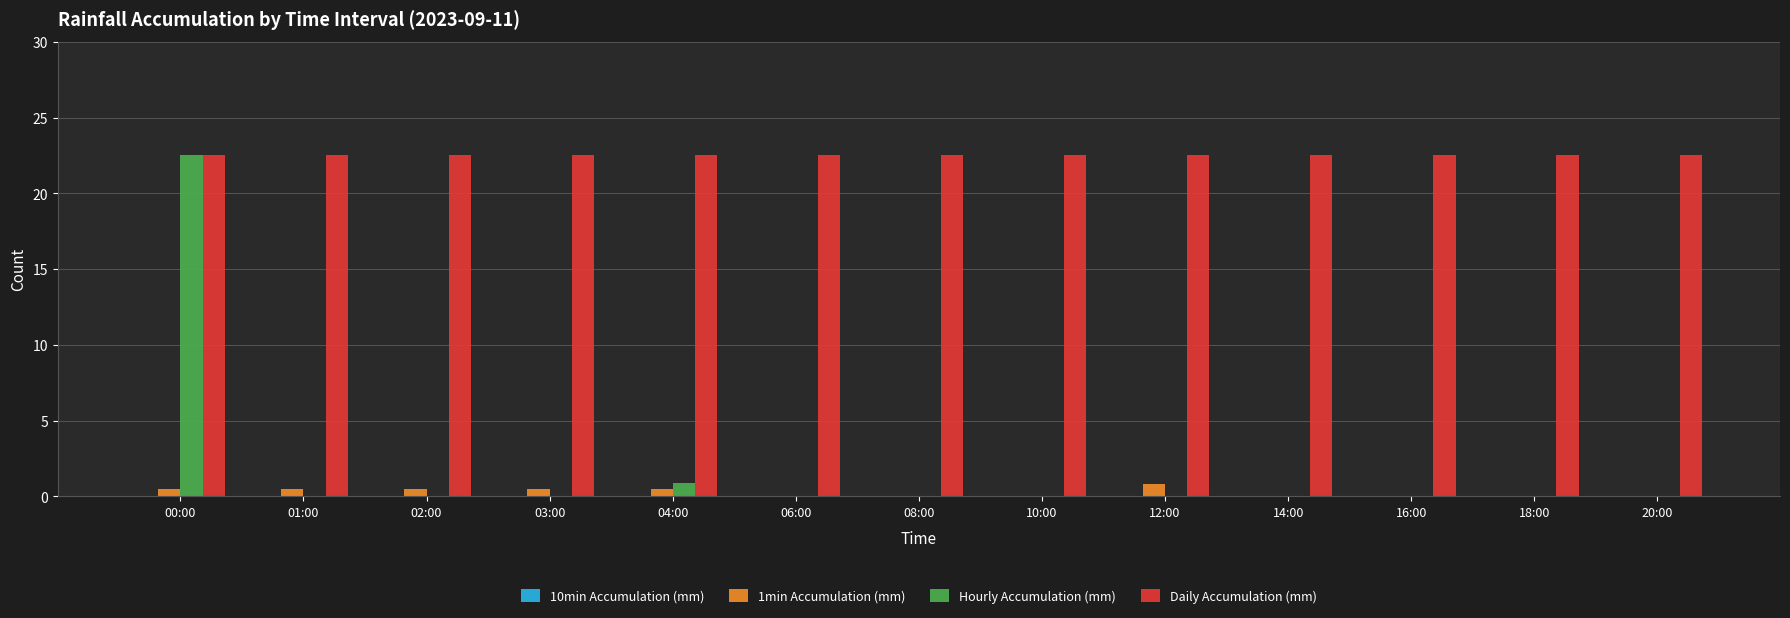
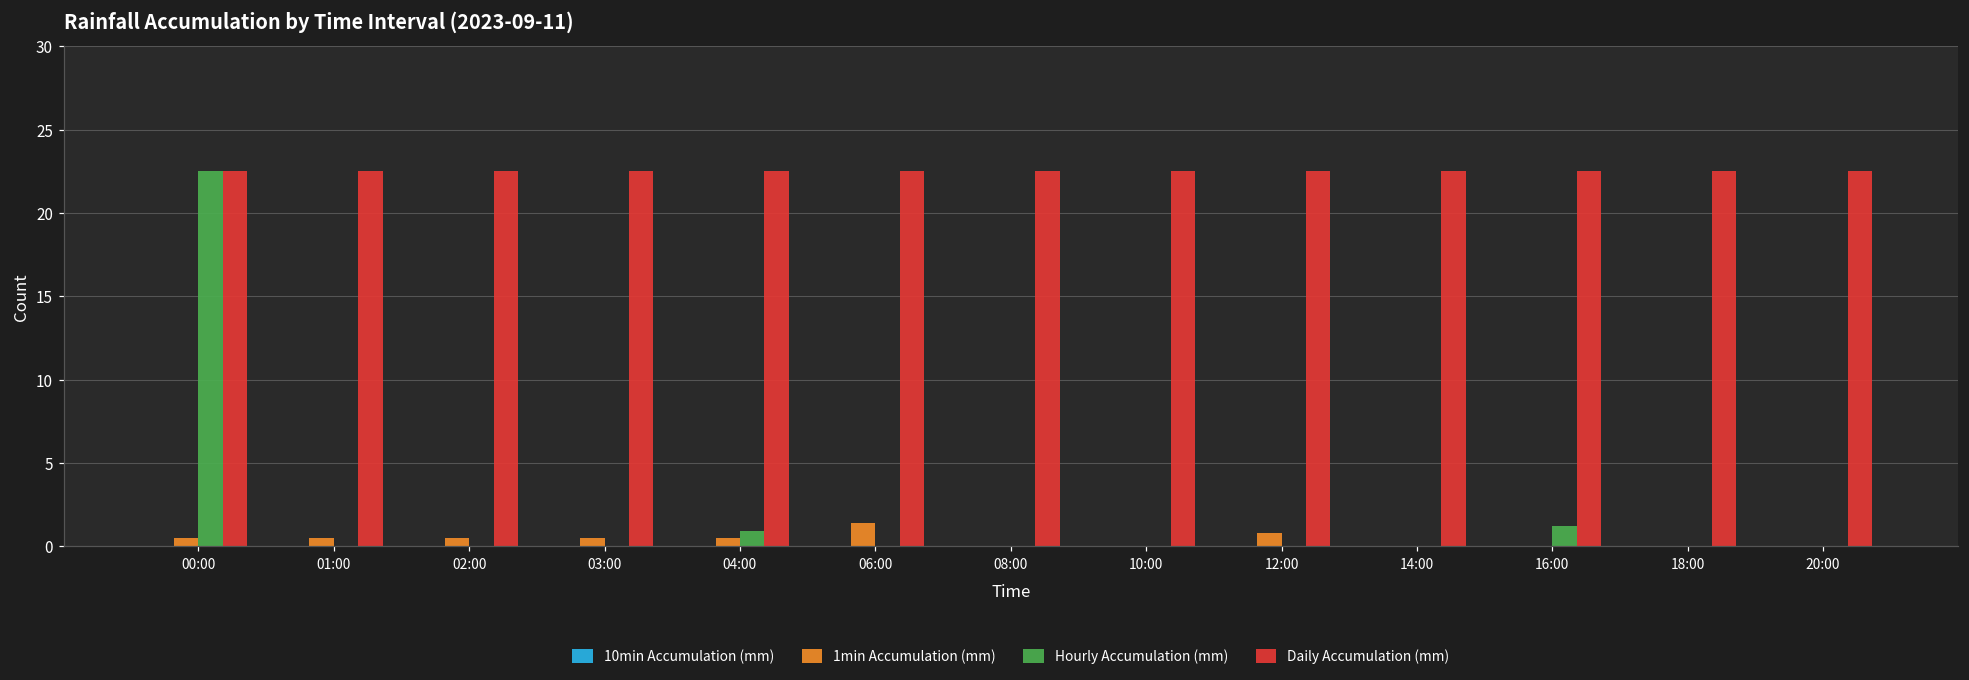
1min Accumulation (mm), 06:00: 0.0 -> 1.4
Hourly Accumulation (mm), 16:00: 0.0 -> 1.2
